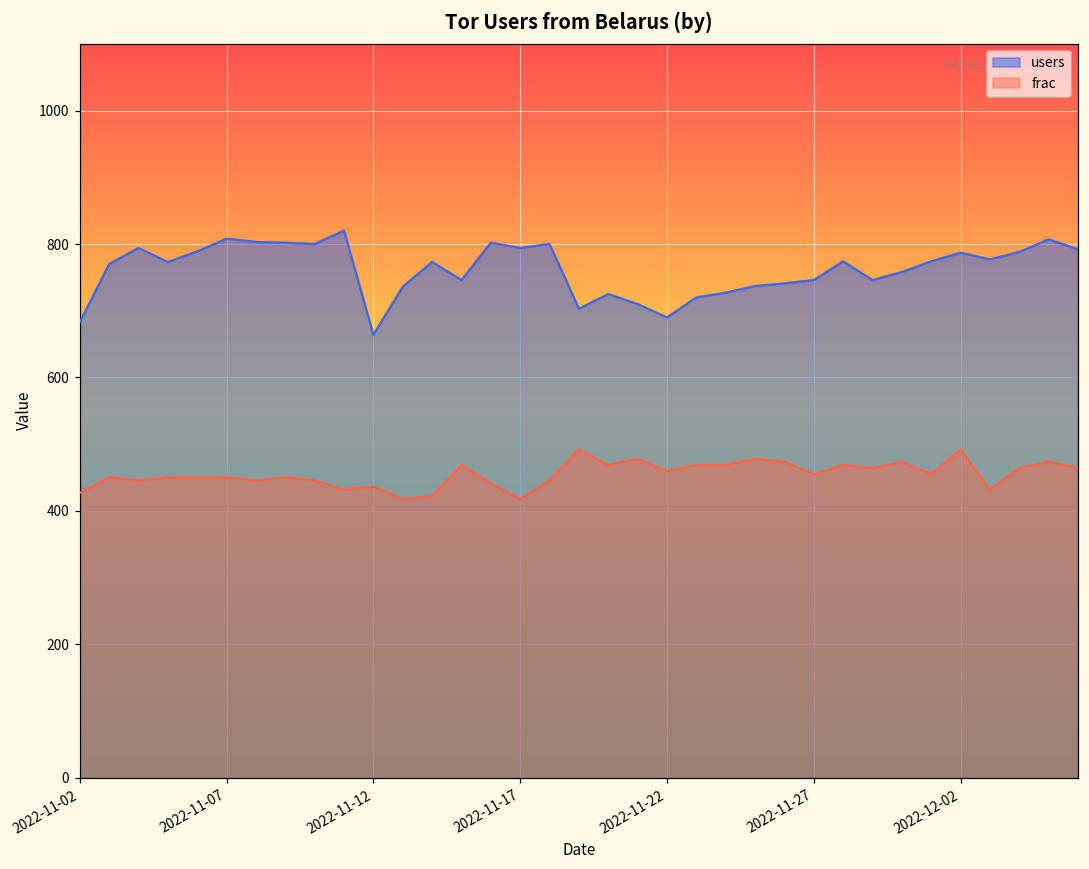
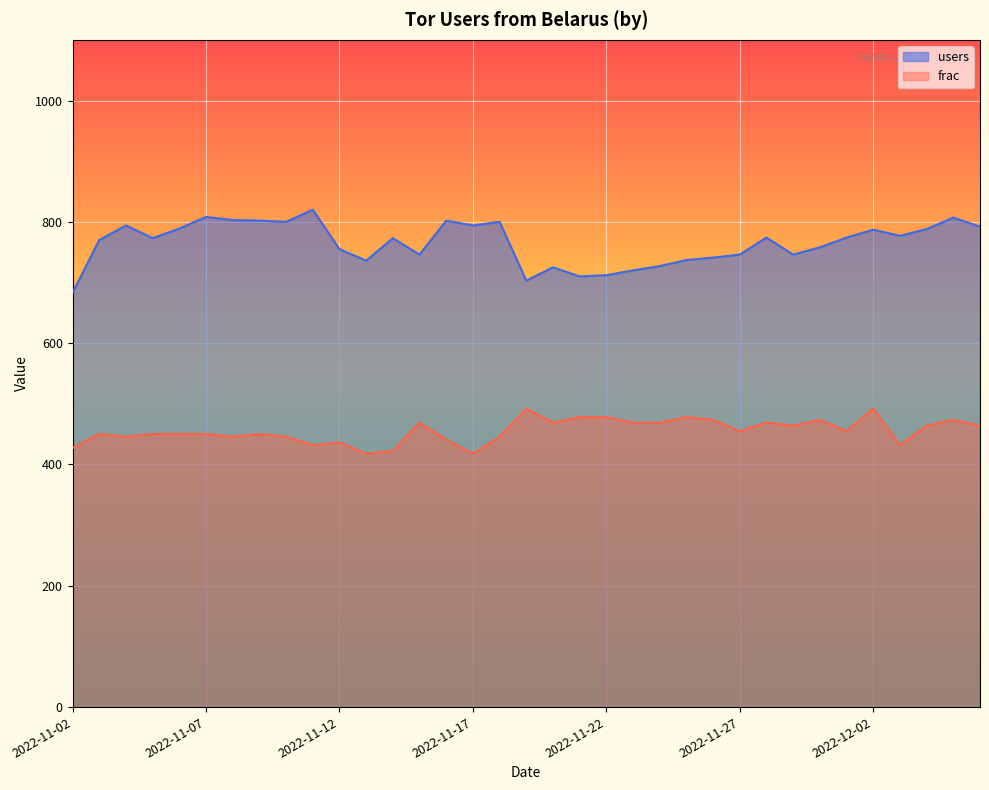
users, 2022-11-12: 660 -> 760
users, 2022-11-22: 690 -> 710
frac, 2022-11-22: 460 -> 480
